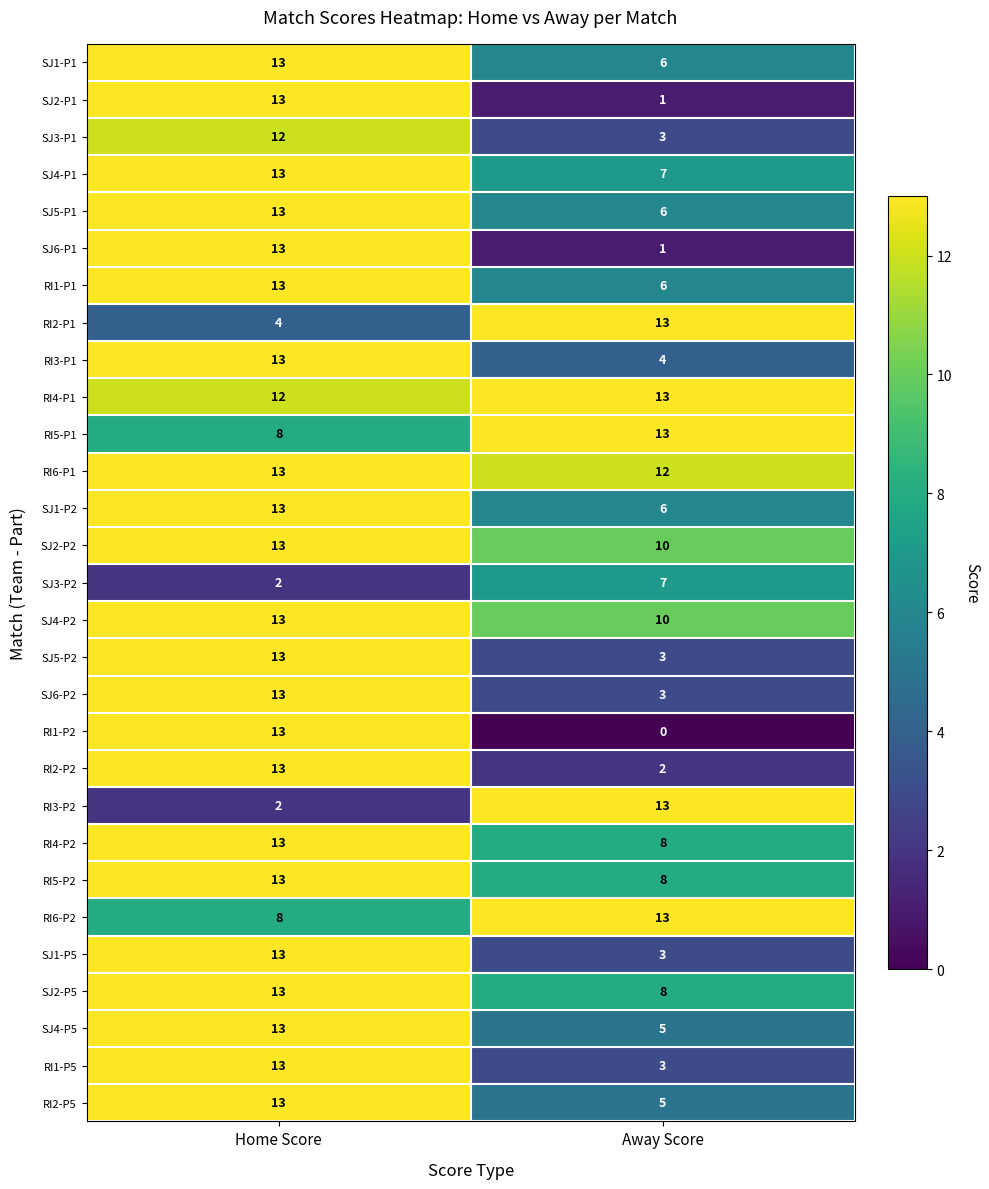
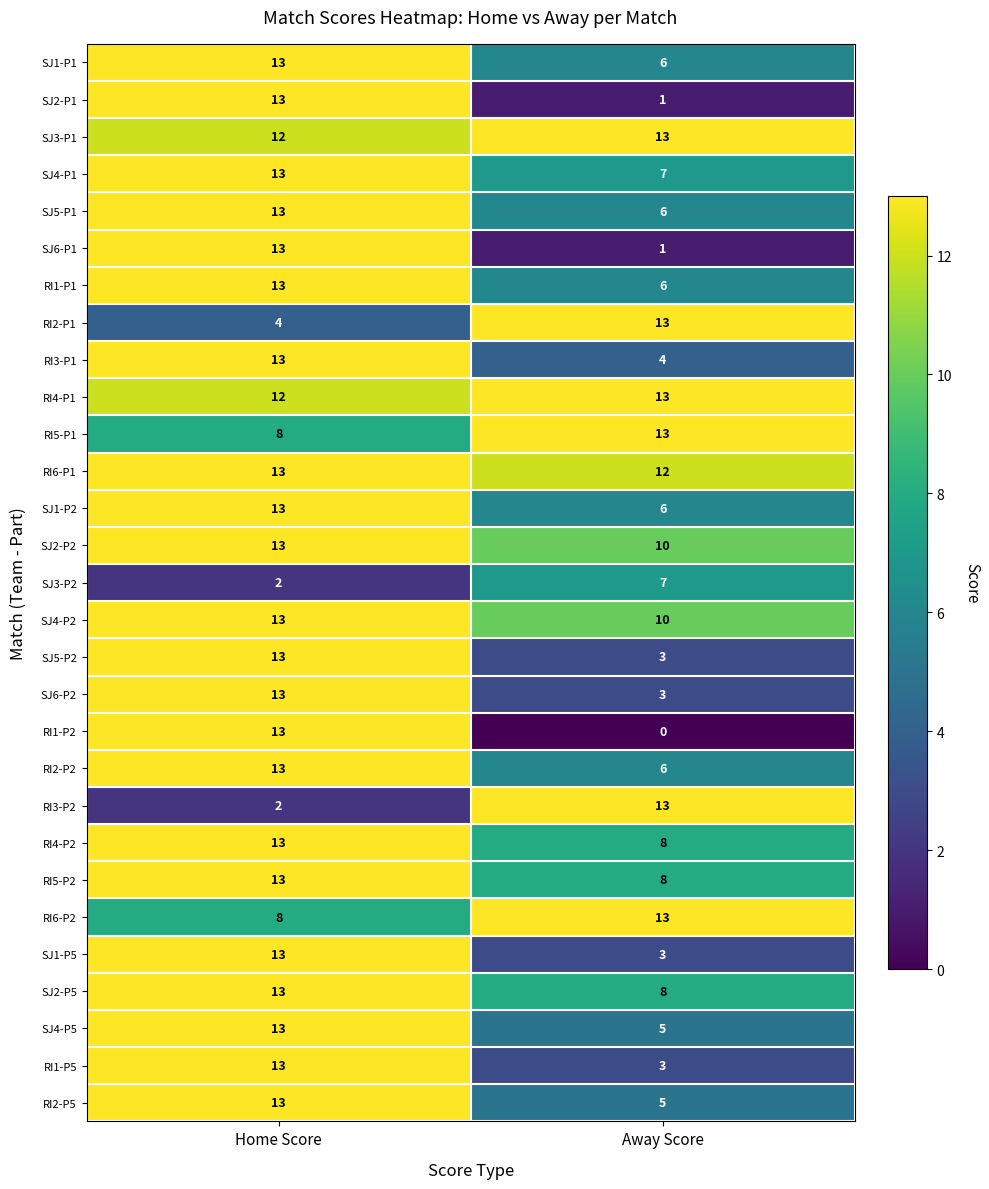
SJ3-P1, Away Score: 3 -> 13
RI2-P2, Away Score: 2 -> 6
